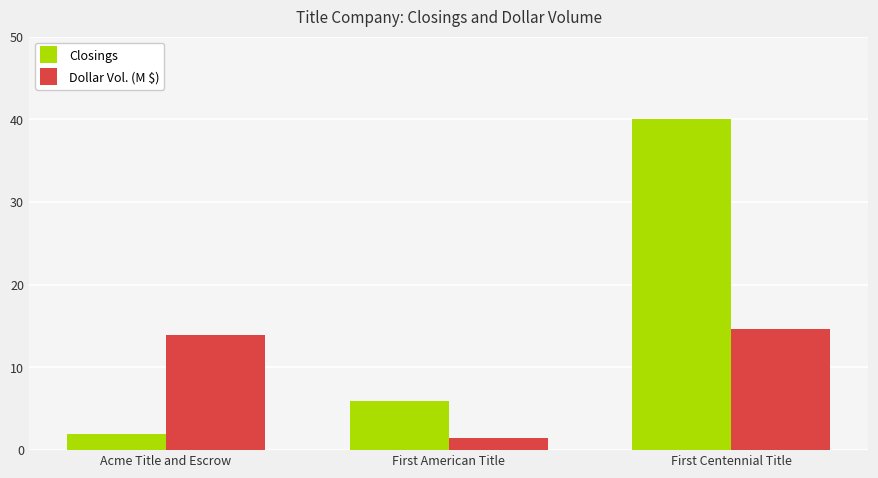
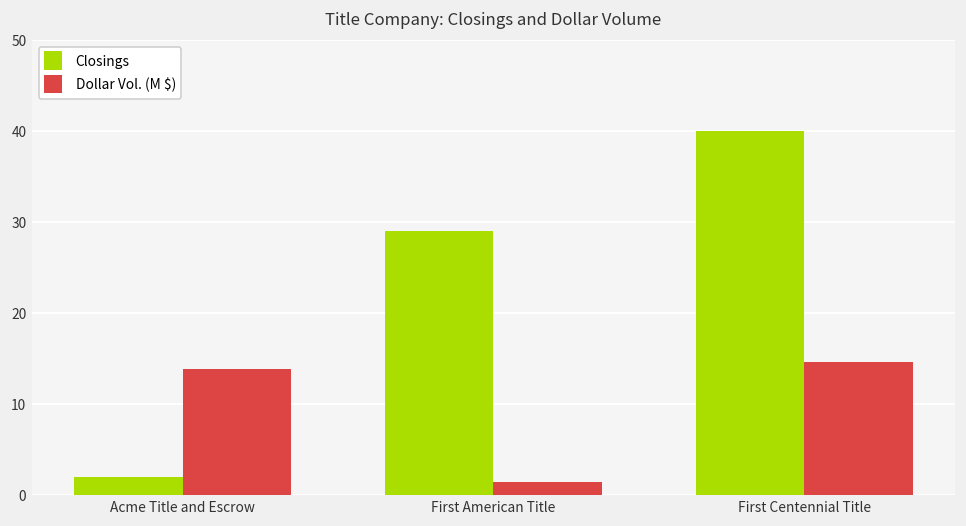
Closings, First American Title: 6 -> 29
